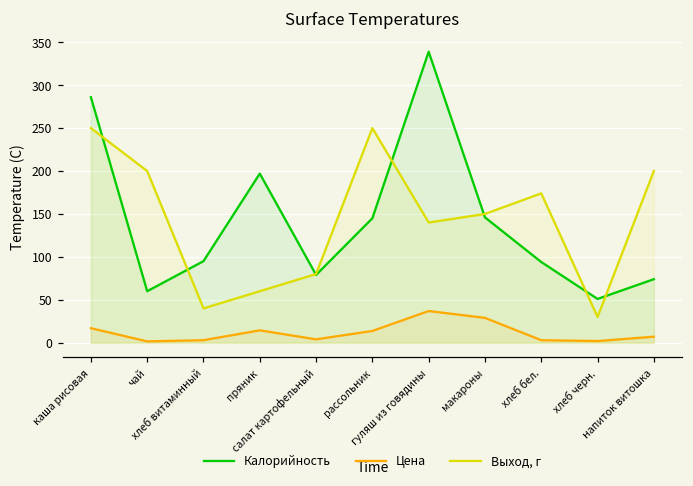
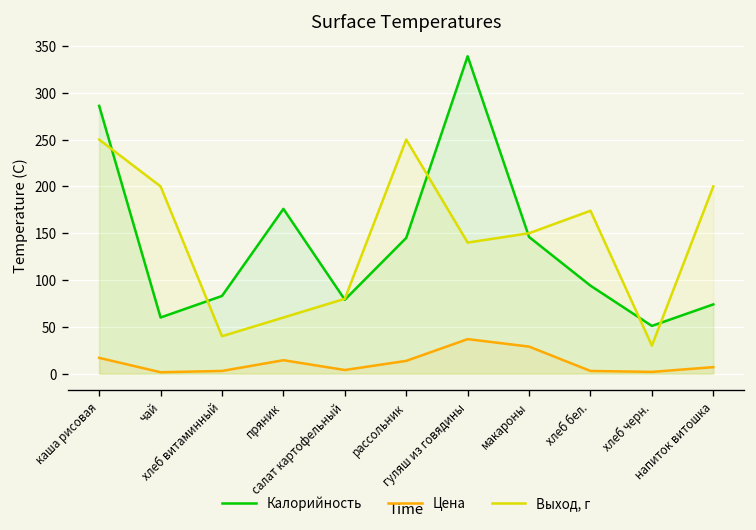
Калорийность, хлеб витаминный: 100 -> 80
Калорийность, пряник: 200 -> 180
